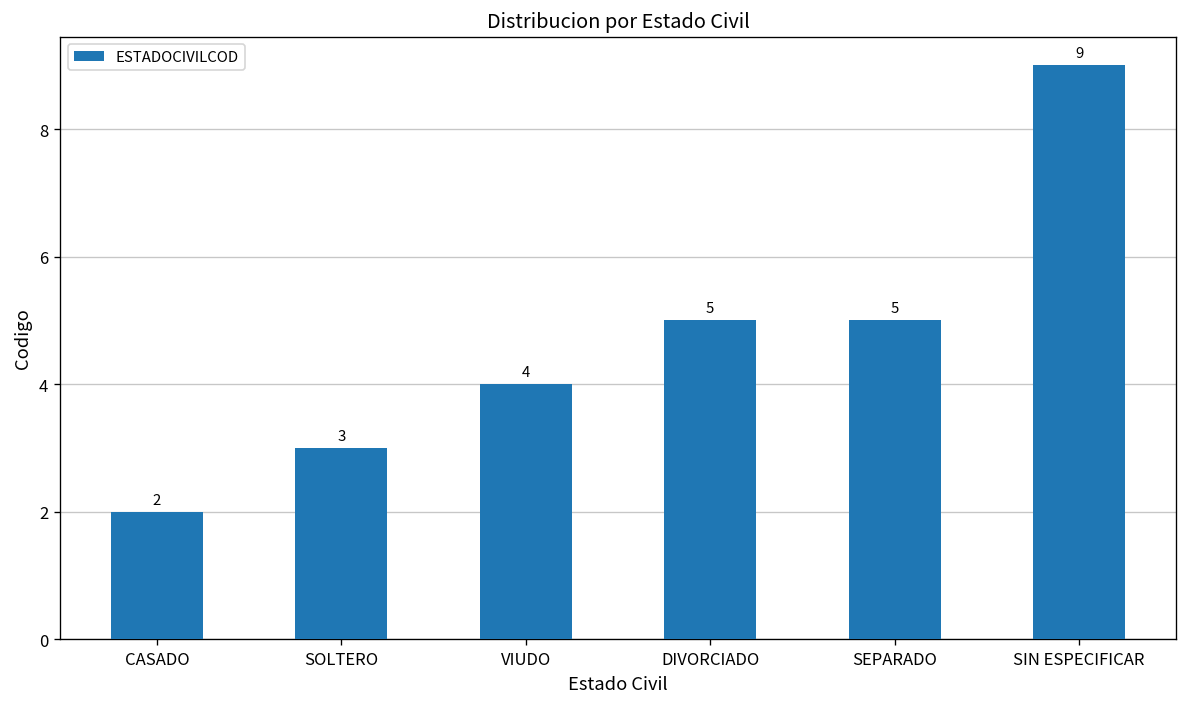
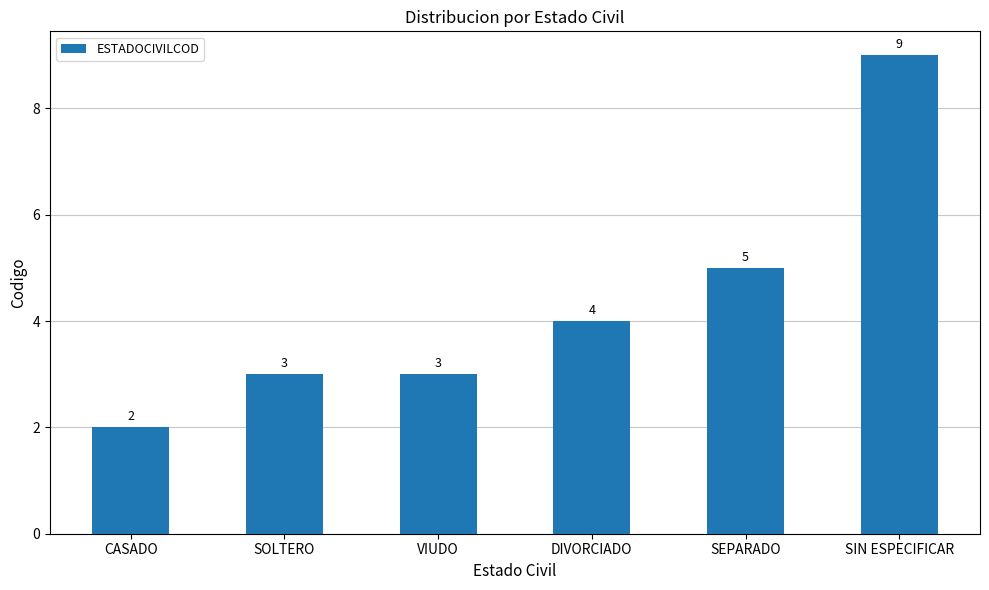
VIUDO: 4 -> 3
DIVORCIADO: 5 -> 4
